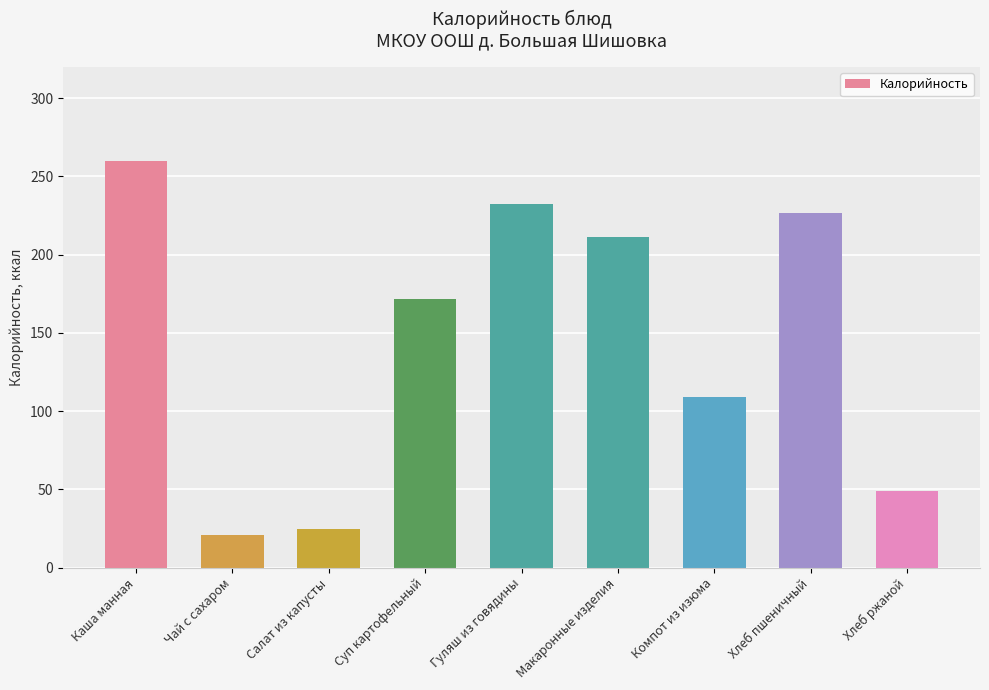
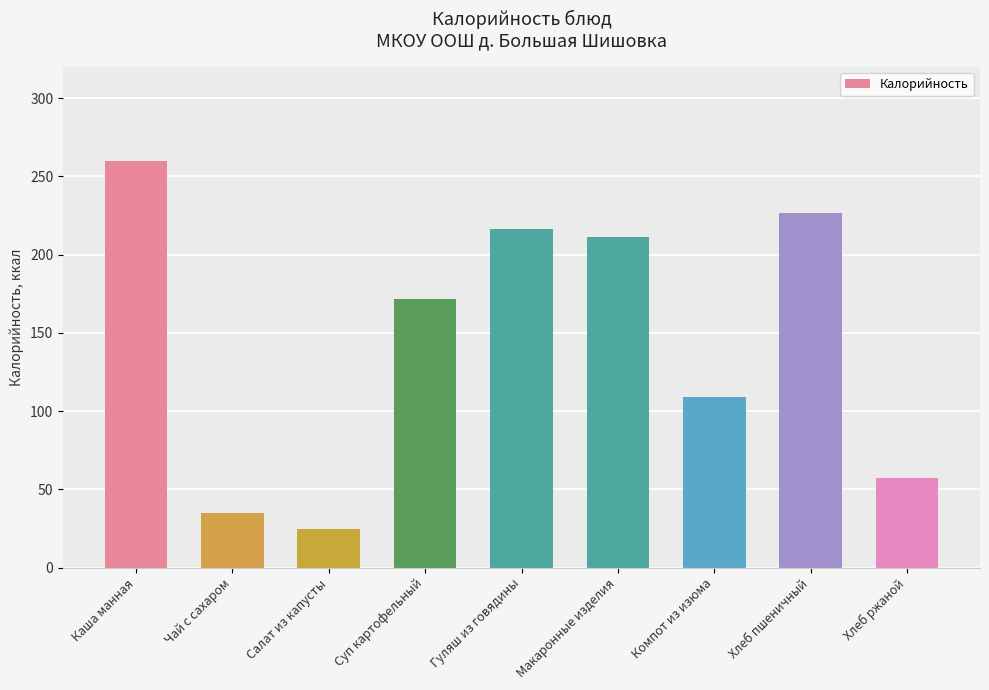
Чай с сахаром: 21 -> 35
Гуляш из говядины: 233 -> 217
Хлеб ржаной: 49 -> 57
